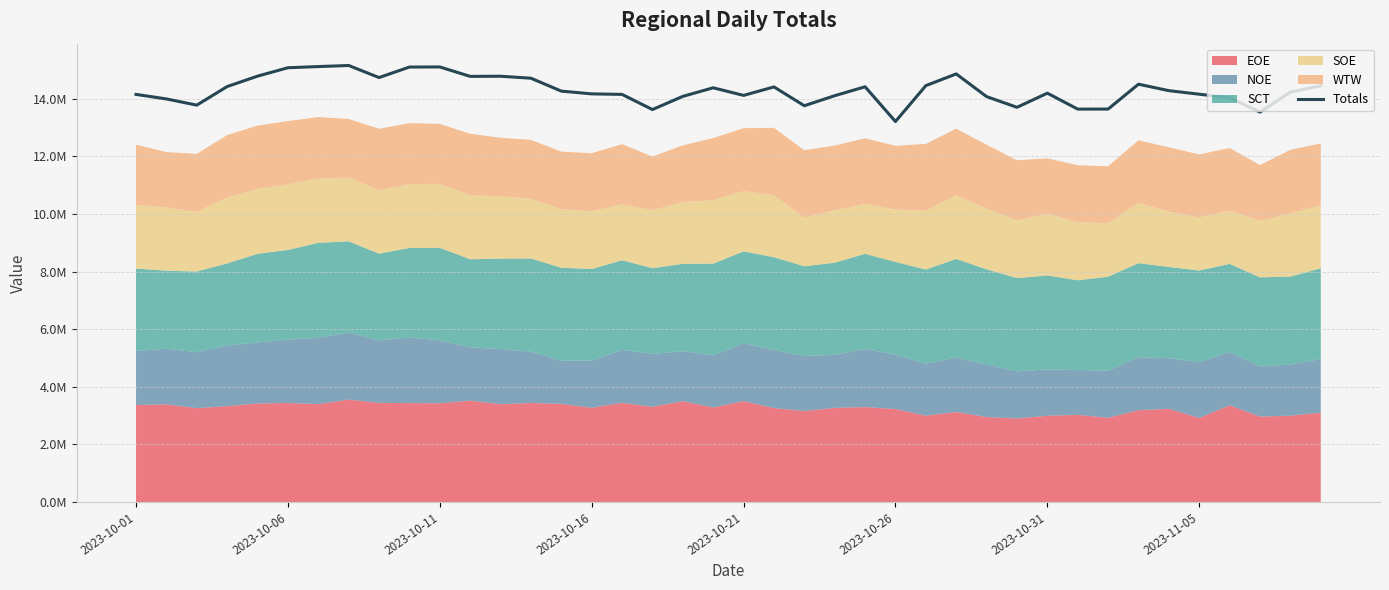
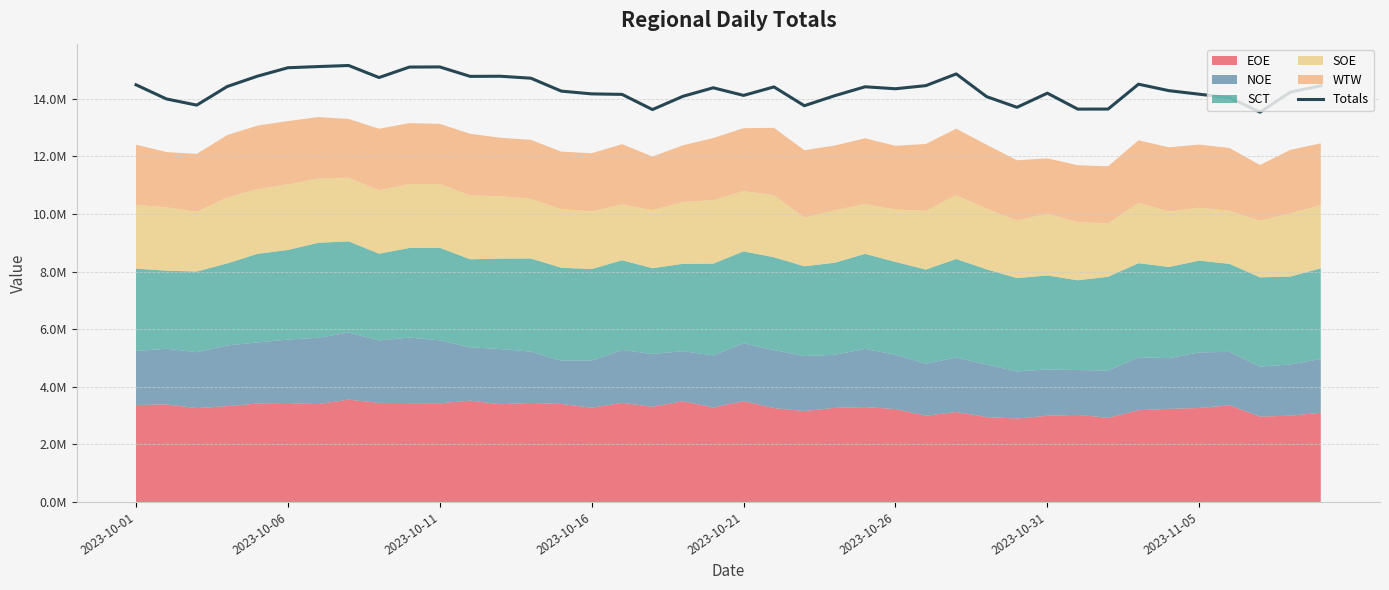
Totals, 2023-10-01: 14200000 -> 14500000
Totals, 2023-10-26: 13200000 -> 14400000
EOE, 2023-11-05: 2900000 -> 3300000
